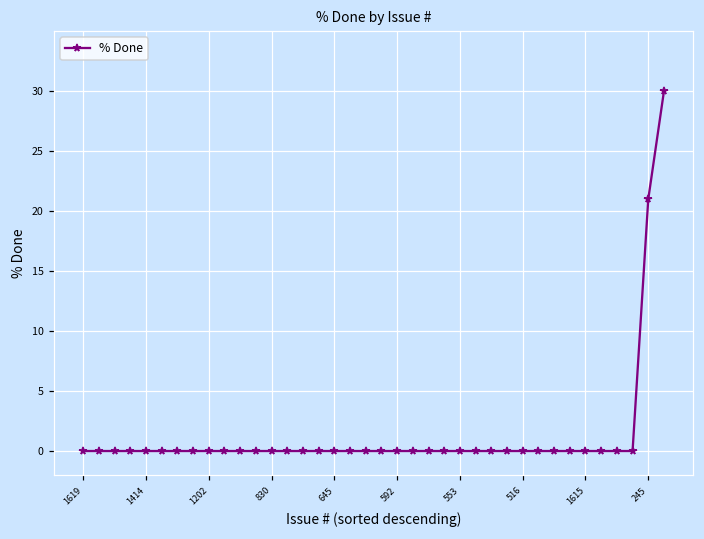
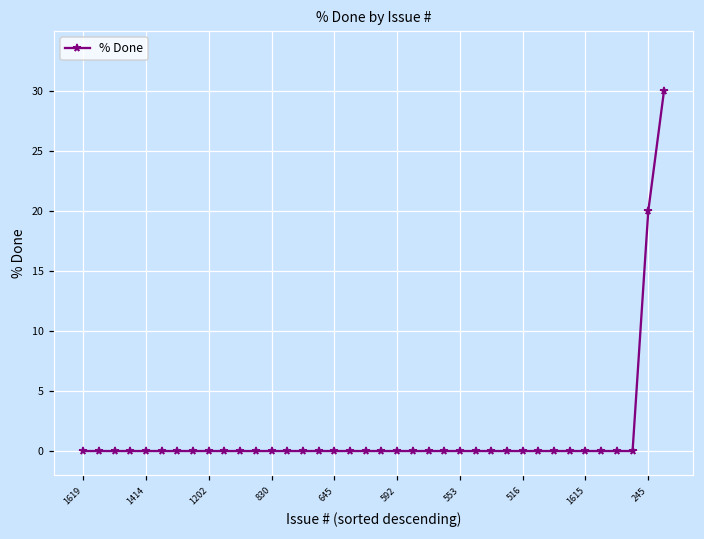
245: 21 -> 20
